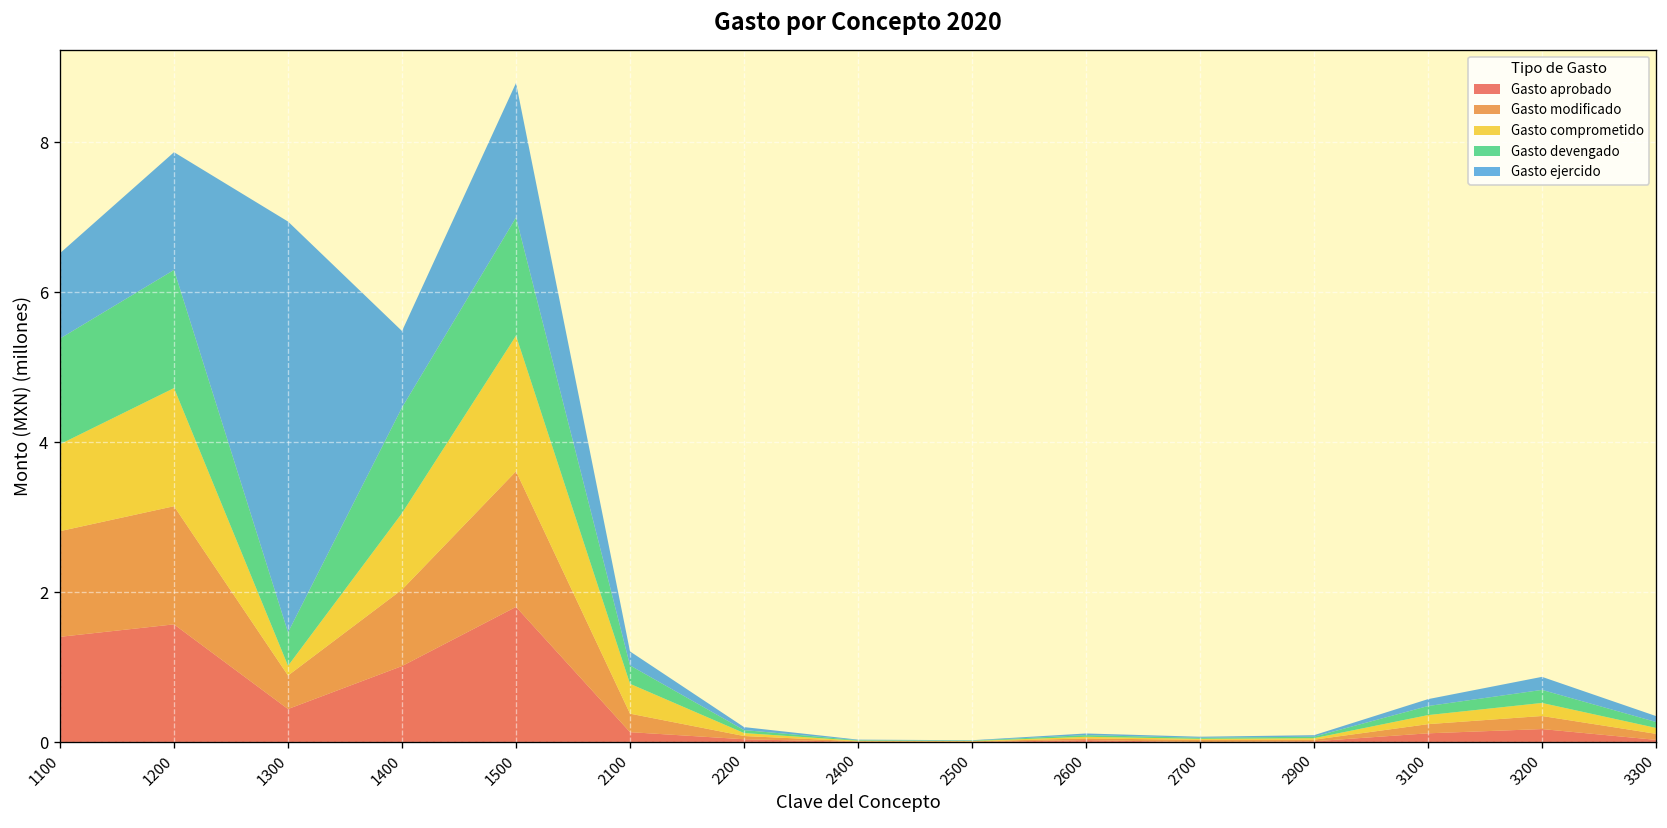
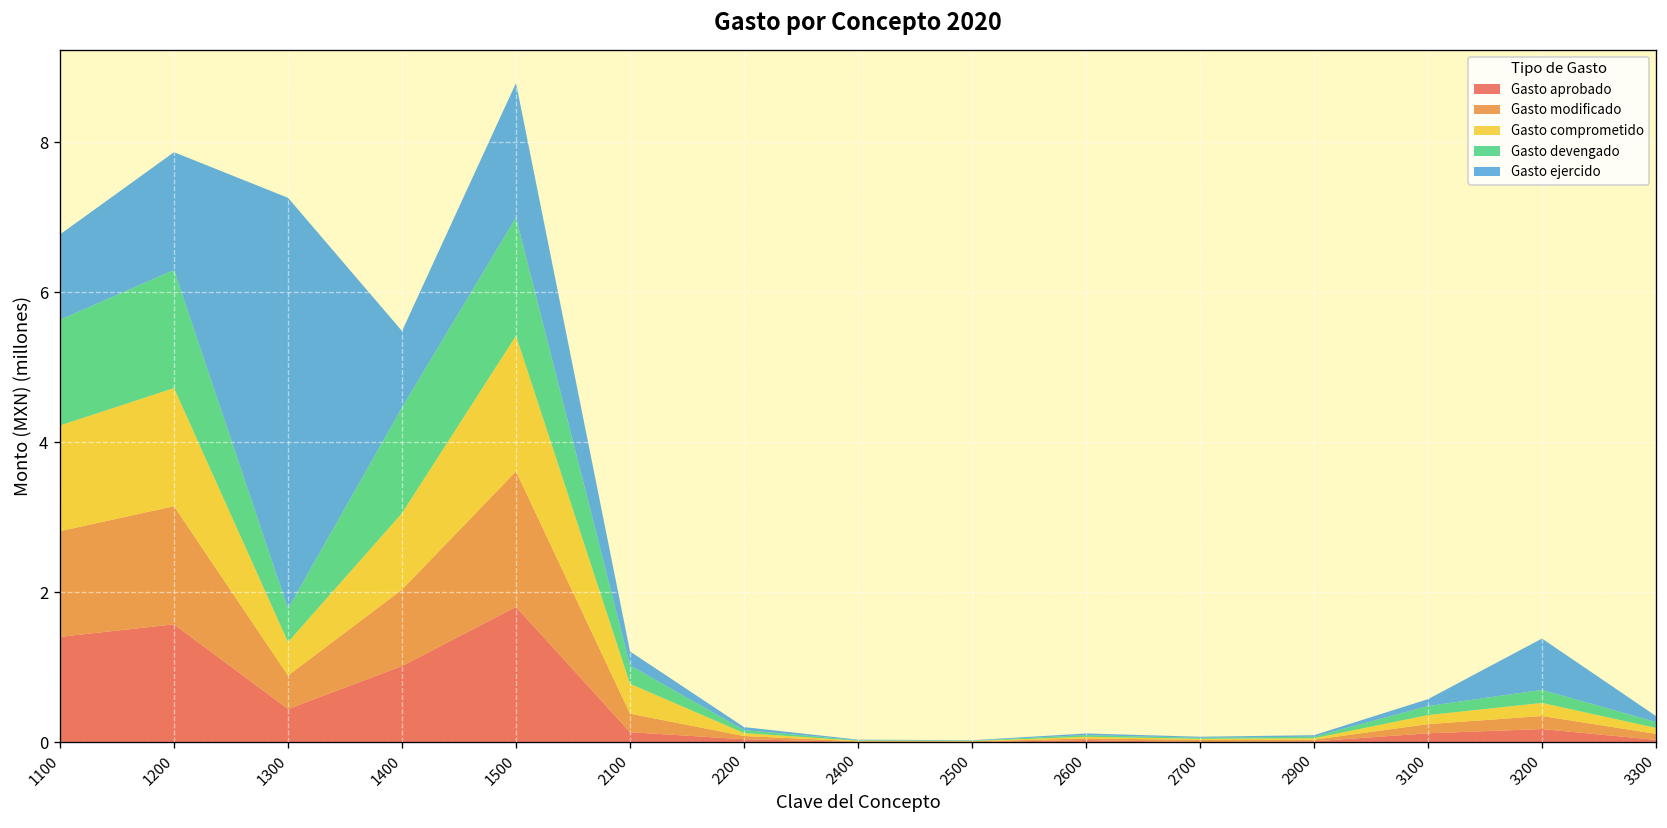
Gasto comprometido, 1100: 1.2 -> 1.4
Gasto comprometido, 1300: 0.1 -> 0.4
Gasto ejercido, 3200: 0.2 -> 0.7
